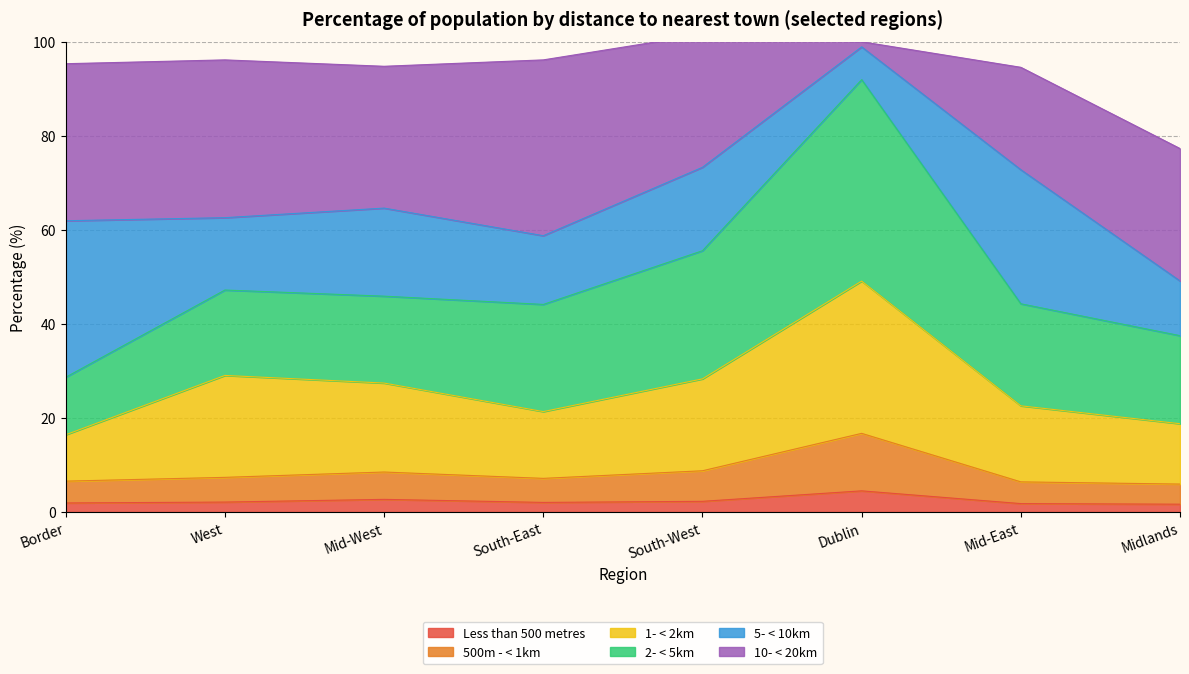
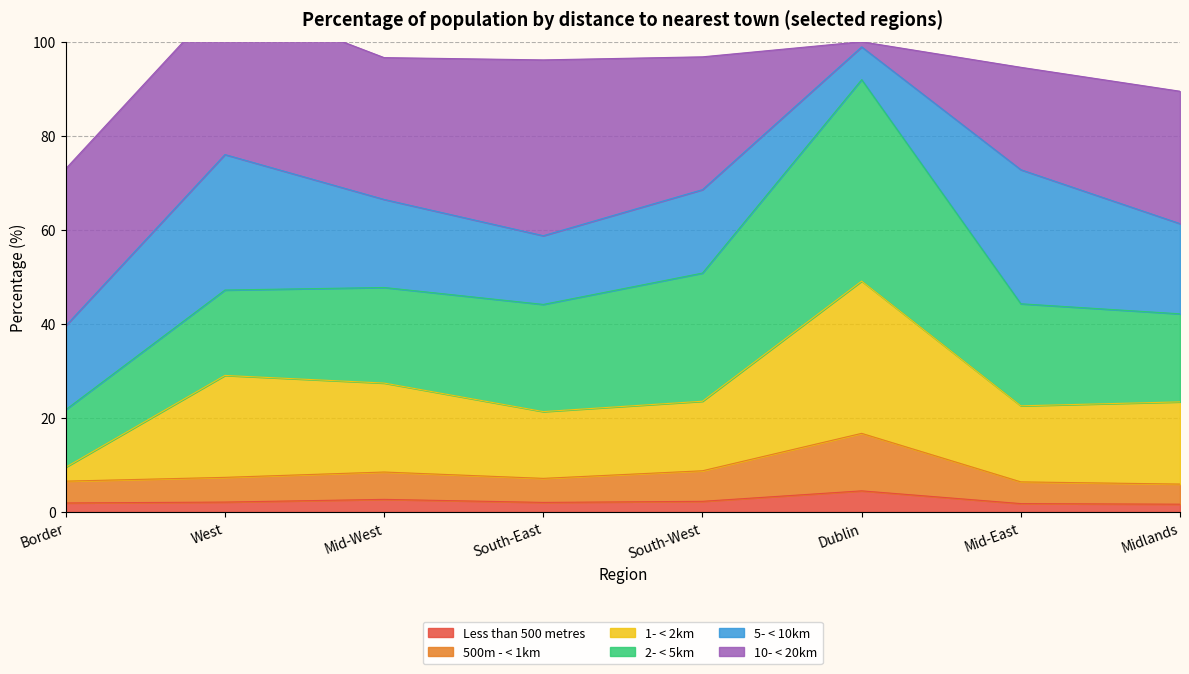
1- < 2km, Border: 10 -> 3
5- < 10km, Border: 33 -> 18
5- < 10km, West: 15 -> 29
2- < 5km, Mid-West: 18 -> 20
1- < 2km, South-West: 20 -> 15
1- < 2km, Midlands: 13 -> 17
5- < 10km, Midlands: 12 -> 19
